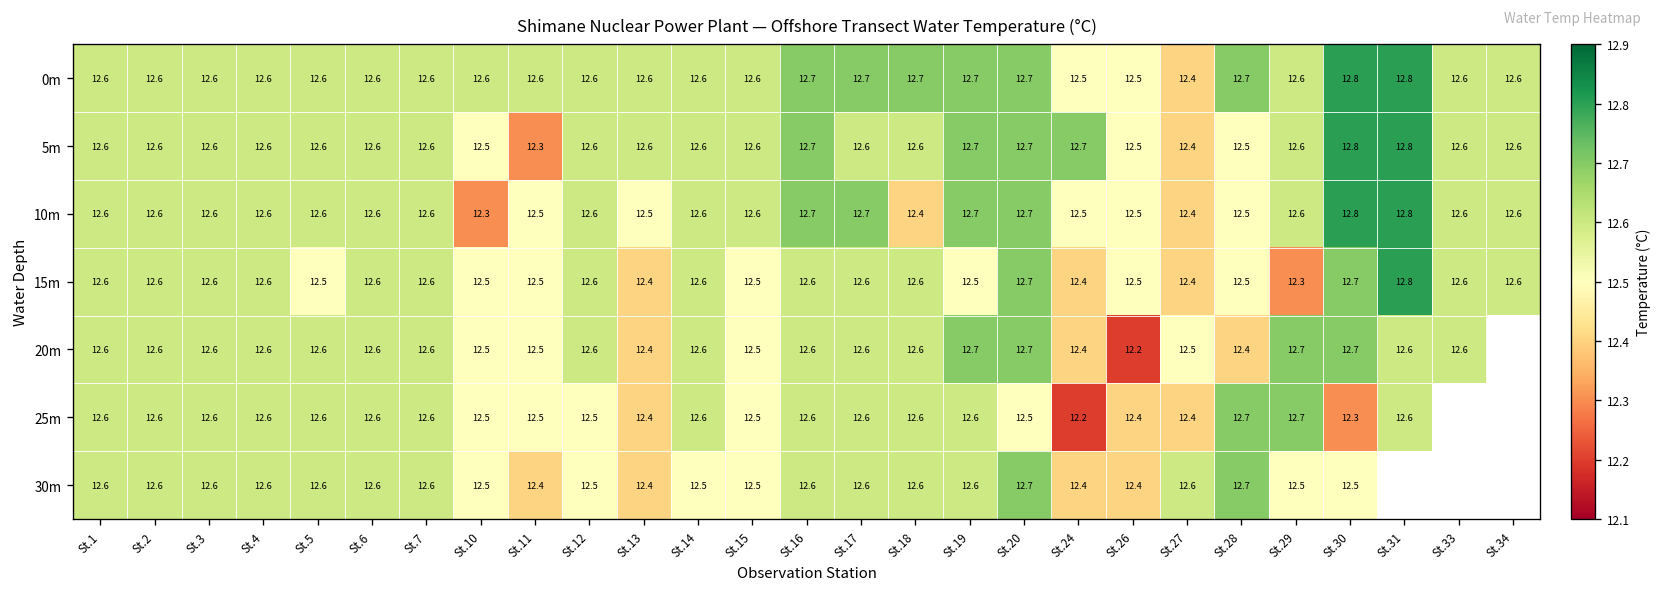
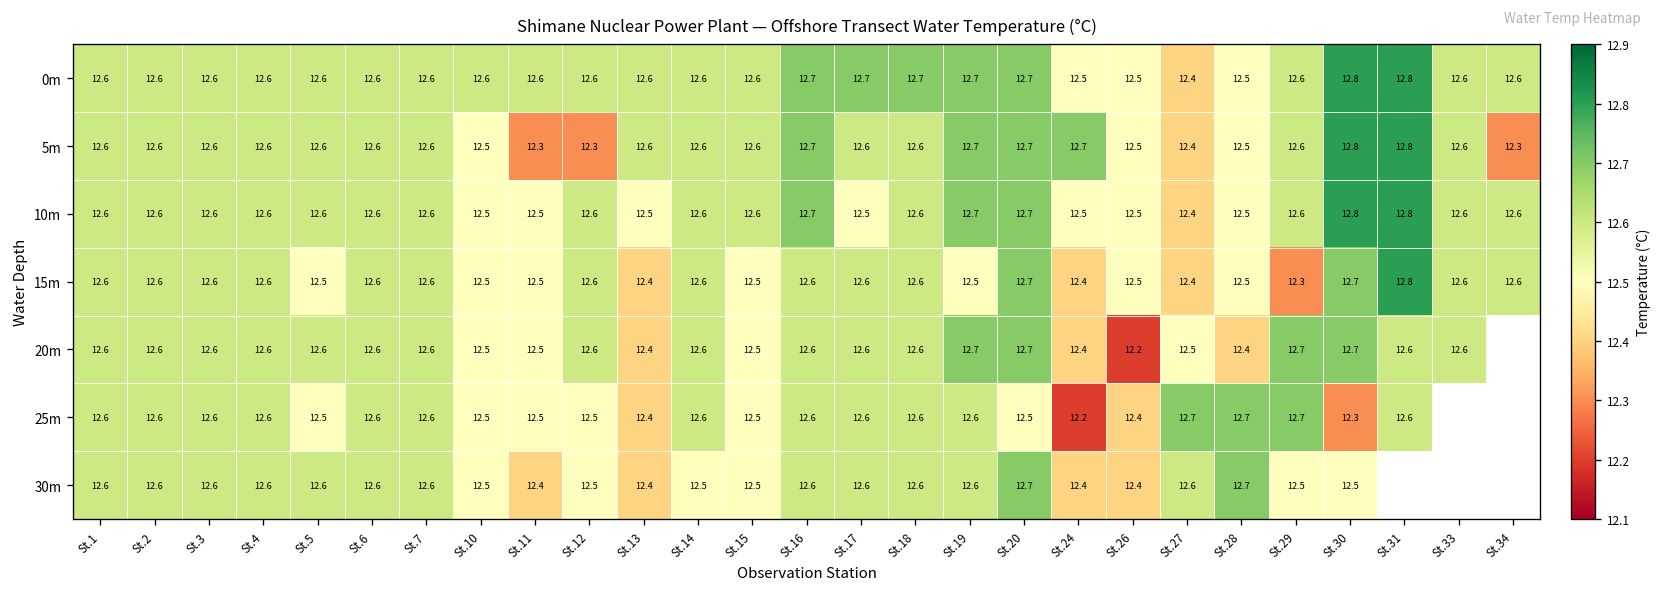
0m, St.28: 12.7 -> 12.5
5m, St.12: 12.6 -> 12.3
5m, St.34: 12.6 -> 12.3
10m, St.10: 12.3 -> 12.5
10m, St.17: 12.7 -> 12.5
10m, St.18: 12.4 -> 12.6
25m, St.5: 12.6 -> 12.5
25m, St.27: 12.4 -> 12.7
